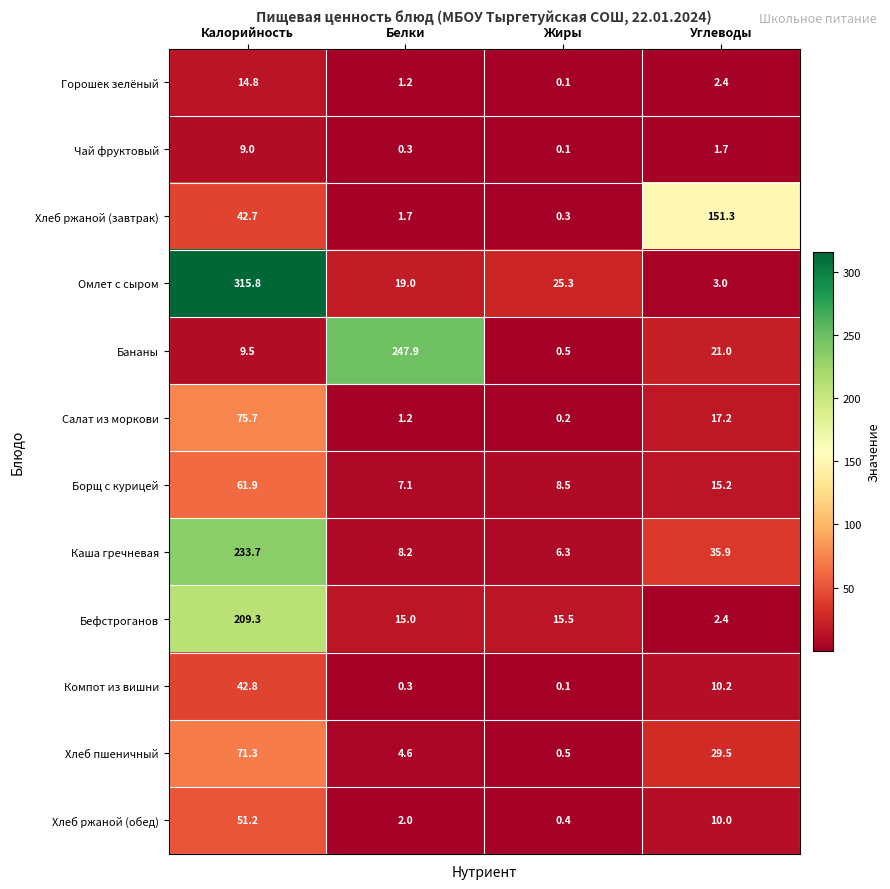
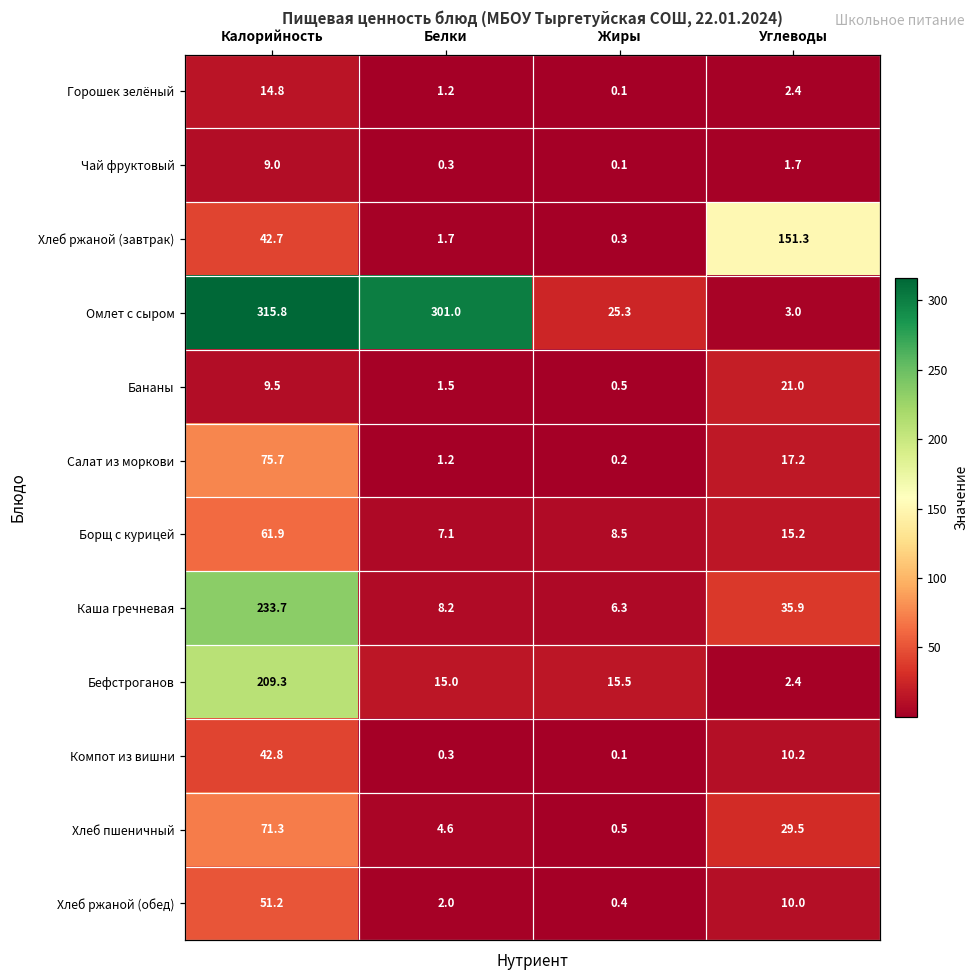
Омлет с сыром, Белки: 19.0 -> 301.0
Бананы, Белки: 247.9 -> 1.5
